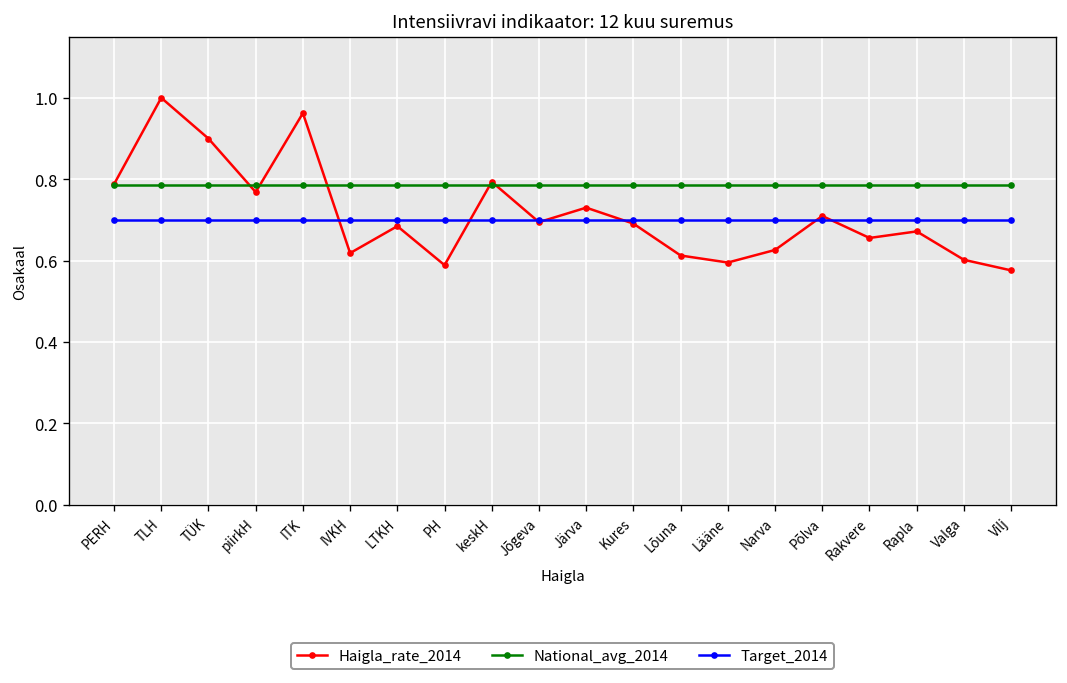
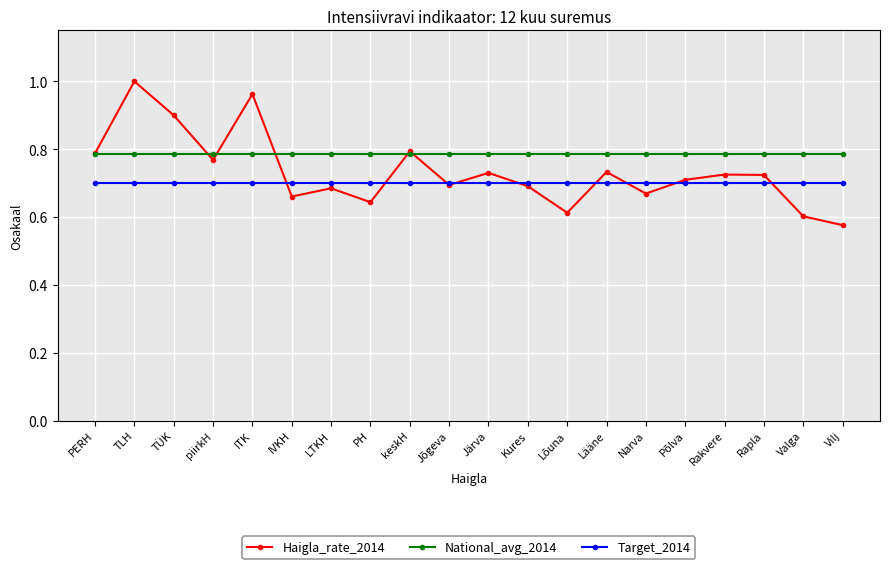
Haigla_rate_2014, IVKH: 0.62 -> 0.66
Haigla_rate_2014, PH: 0.59 -> 0.64
Haigla_rate_2014, Lääne: 0.60 -> 0.73
Haigla_rate_2014, Narva: 0.63 -> 0.67
Haigla_rate_2014, Rakvere: 0.66 -> 0.73
Haigla_rate_2014, Rapla: 0.67 -> 0.72
